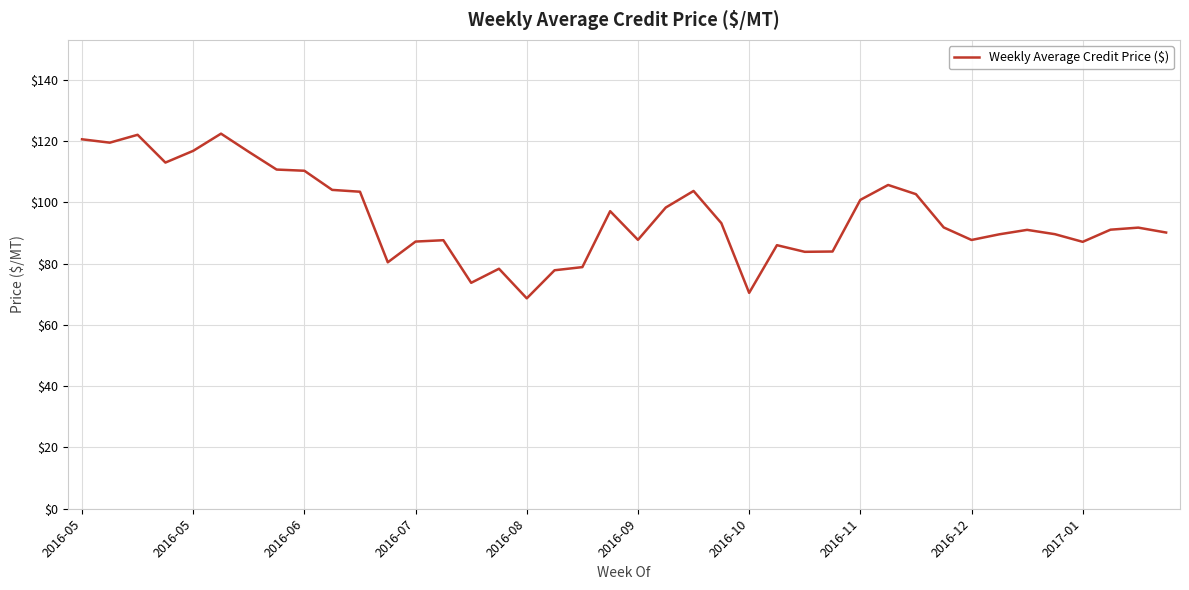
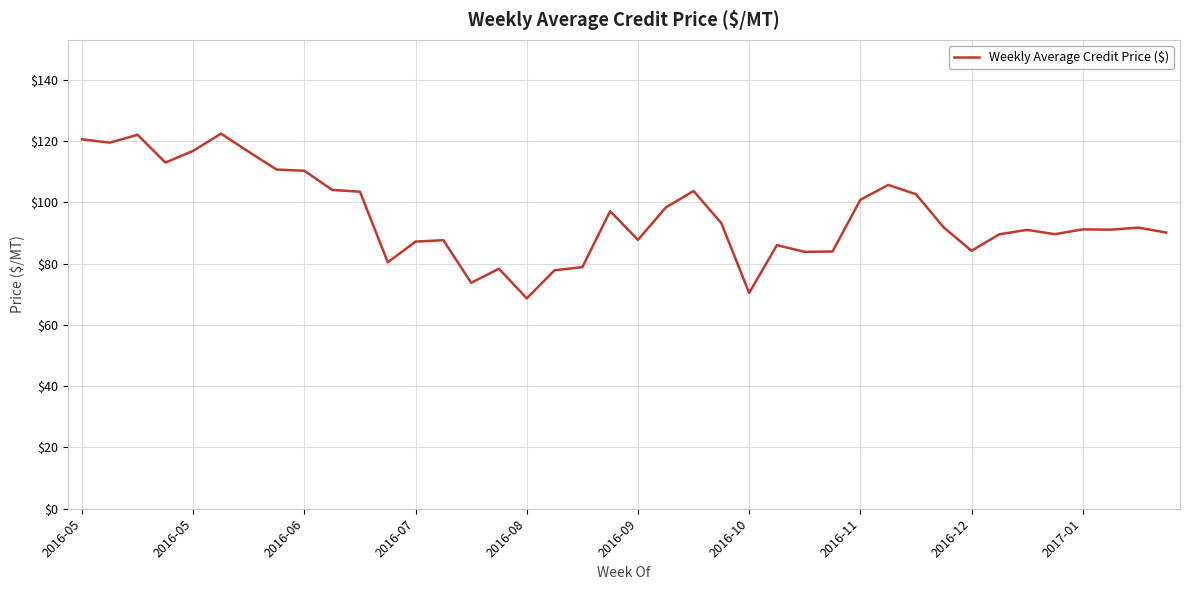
2016-12: $88 -> $84
2017-01: $87 -> $91
